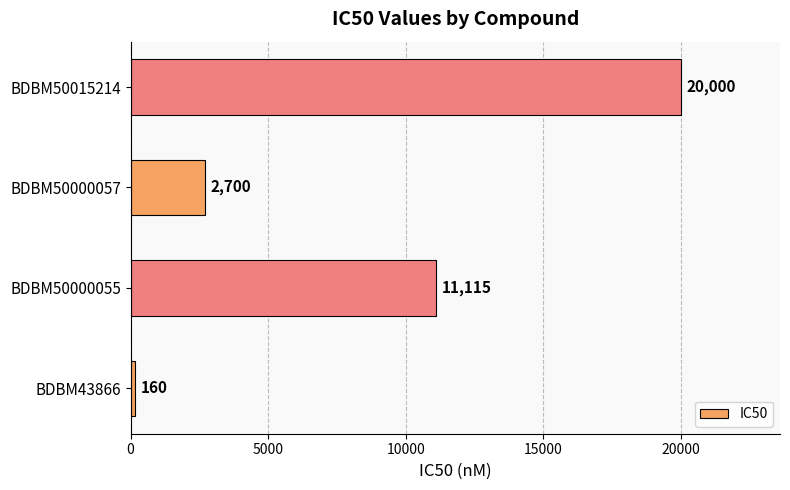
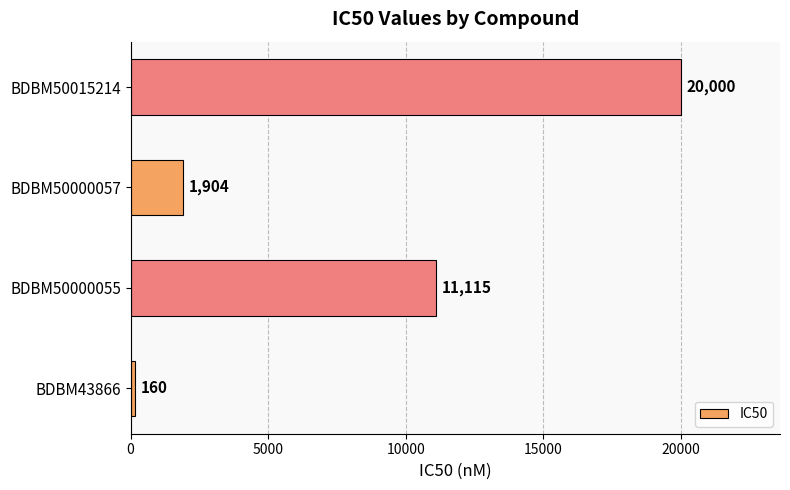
BDBM50000057: 2,700 -> 1,904
